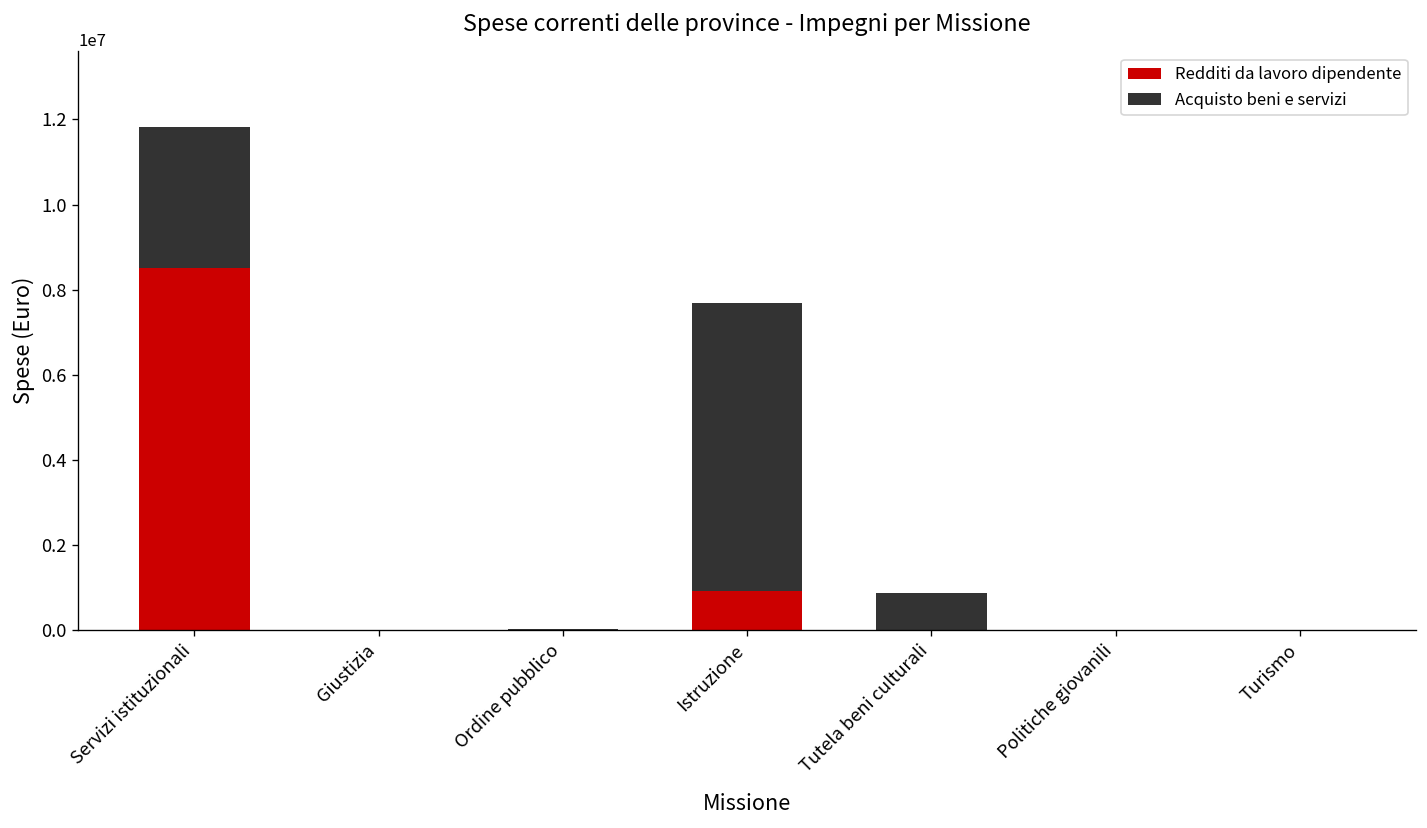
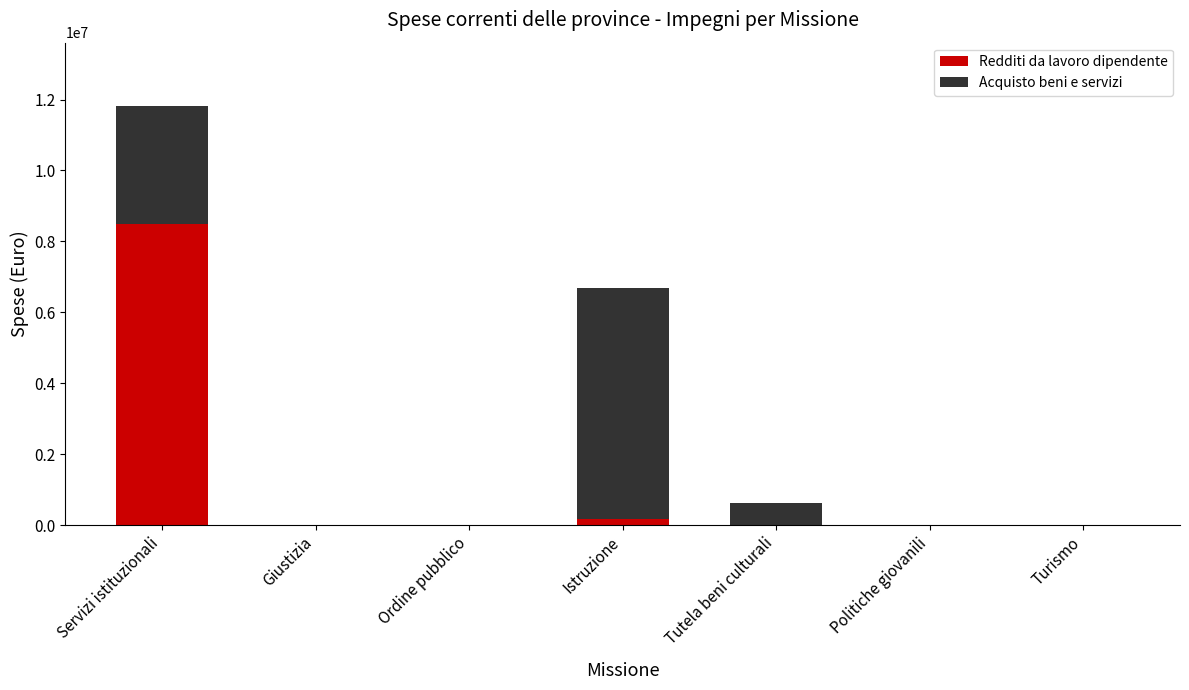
Redditi da lavoro dipendente, Istruzione: 900000 -> 200000
Acquisto beni e servizi, Istruzione: 6700000 -> 6500000
Acquisto beni e servizi, Tutela beni culturali: 900000 -> 600000
